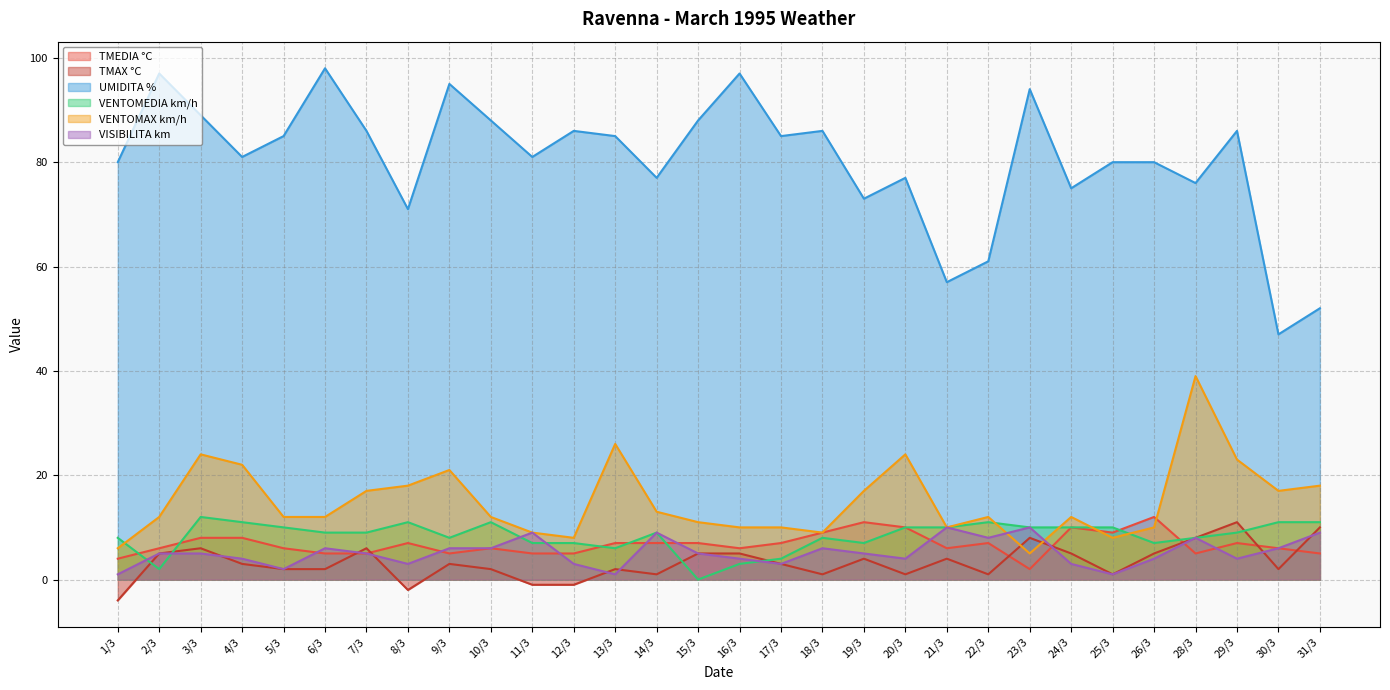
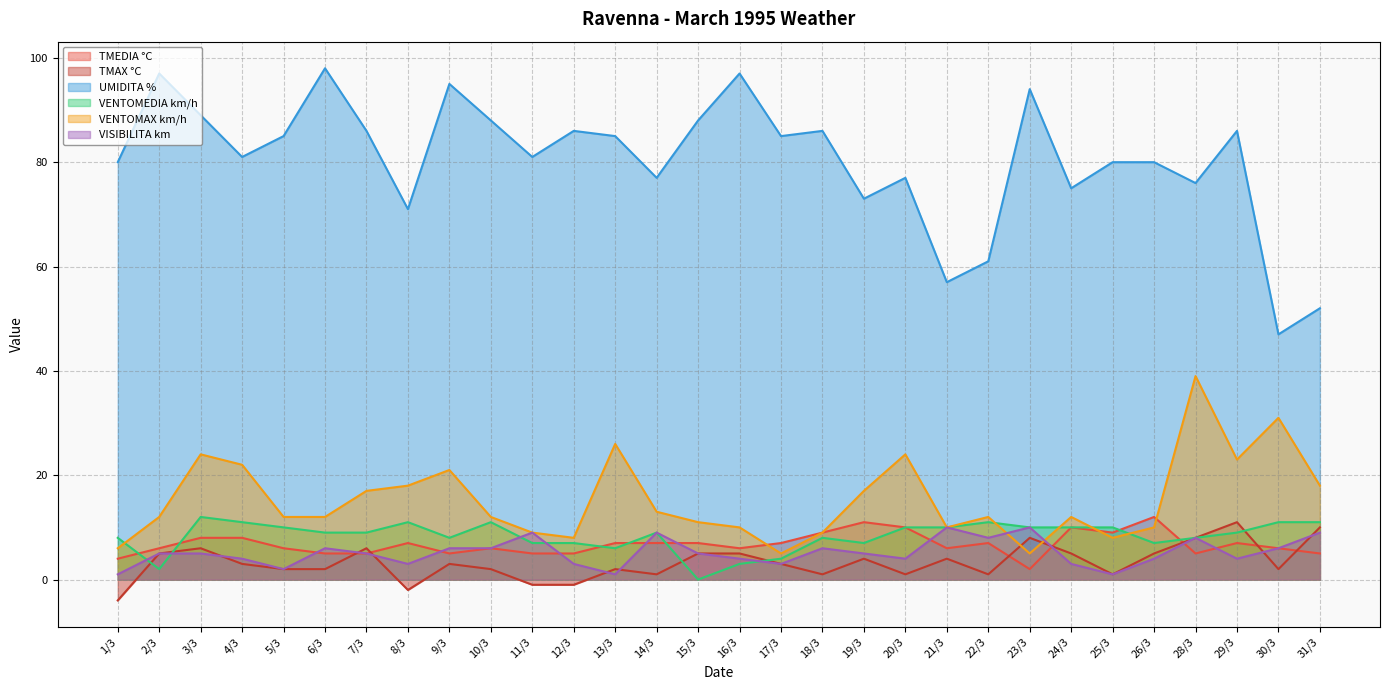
VENTOMAX km/h, 17/3: 10 -> 5
VENTOMAX km/h, 30/3: 17 -> 31
